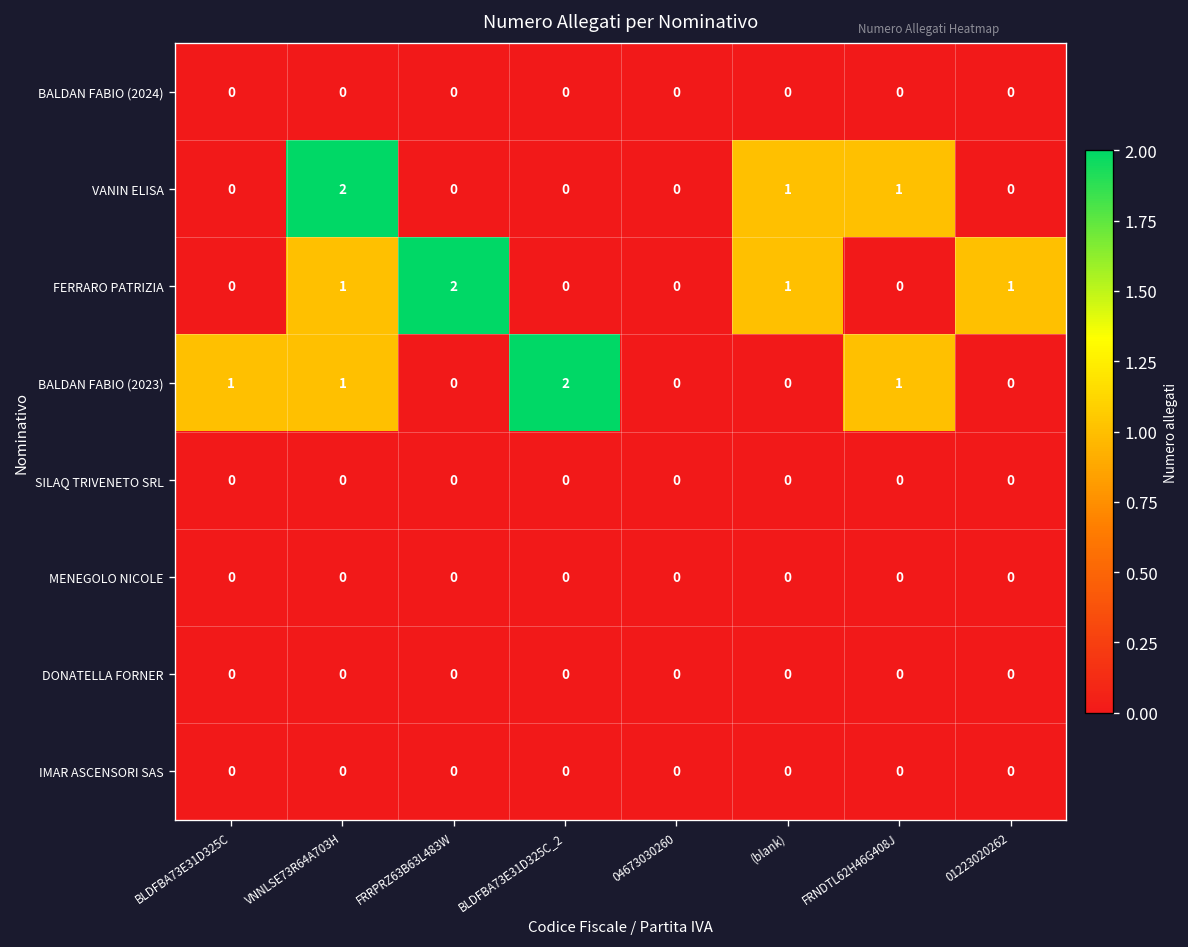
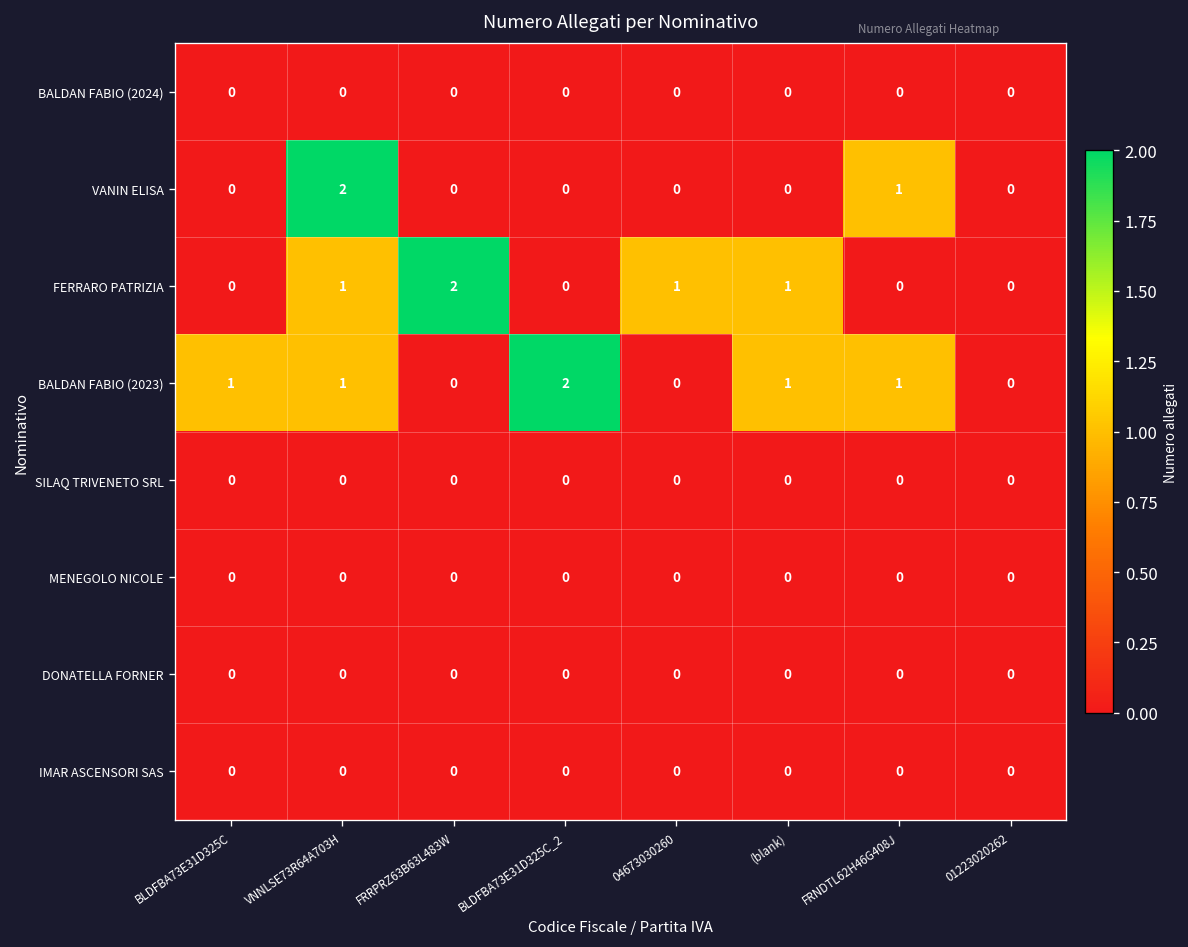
VANIN ELISA, (blank): 1 -> 0
FERRARO PATRIZIA, 04673030260: 0 -> 1
FERRARO PATRIZIA, 01223020262: 1 -> 0
BALDAN FABIO (2023), (blank): 0 -> 1
